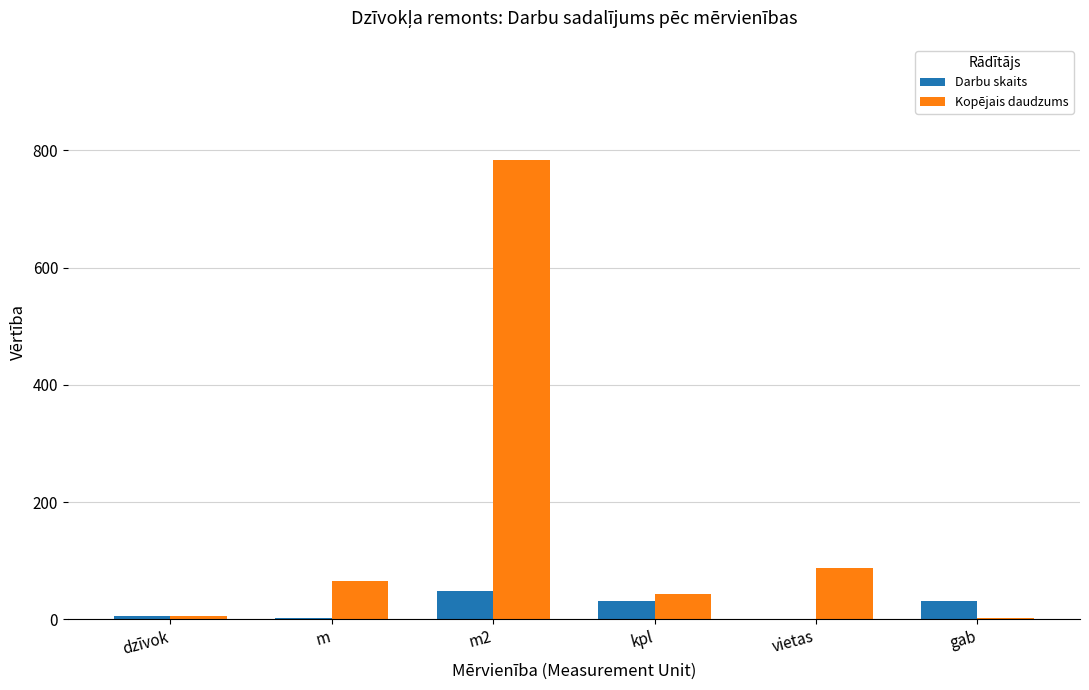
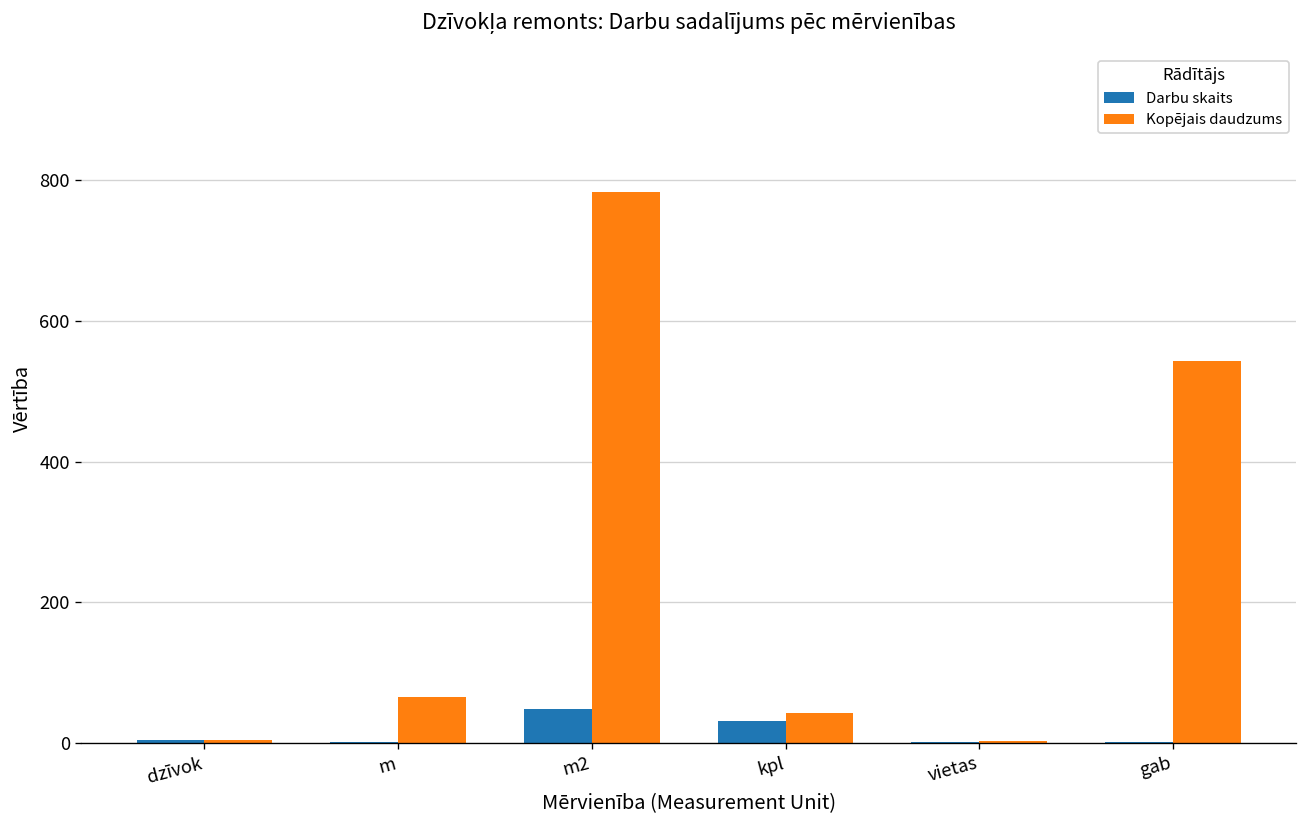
Kopējais daudzums, vietas: 90 -> 0
Darbu skaits, gab: 30 -> 0
Kopējais daudzums, gab: 0 -> 540
